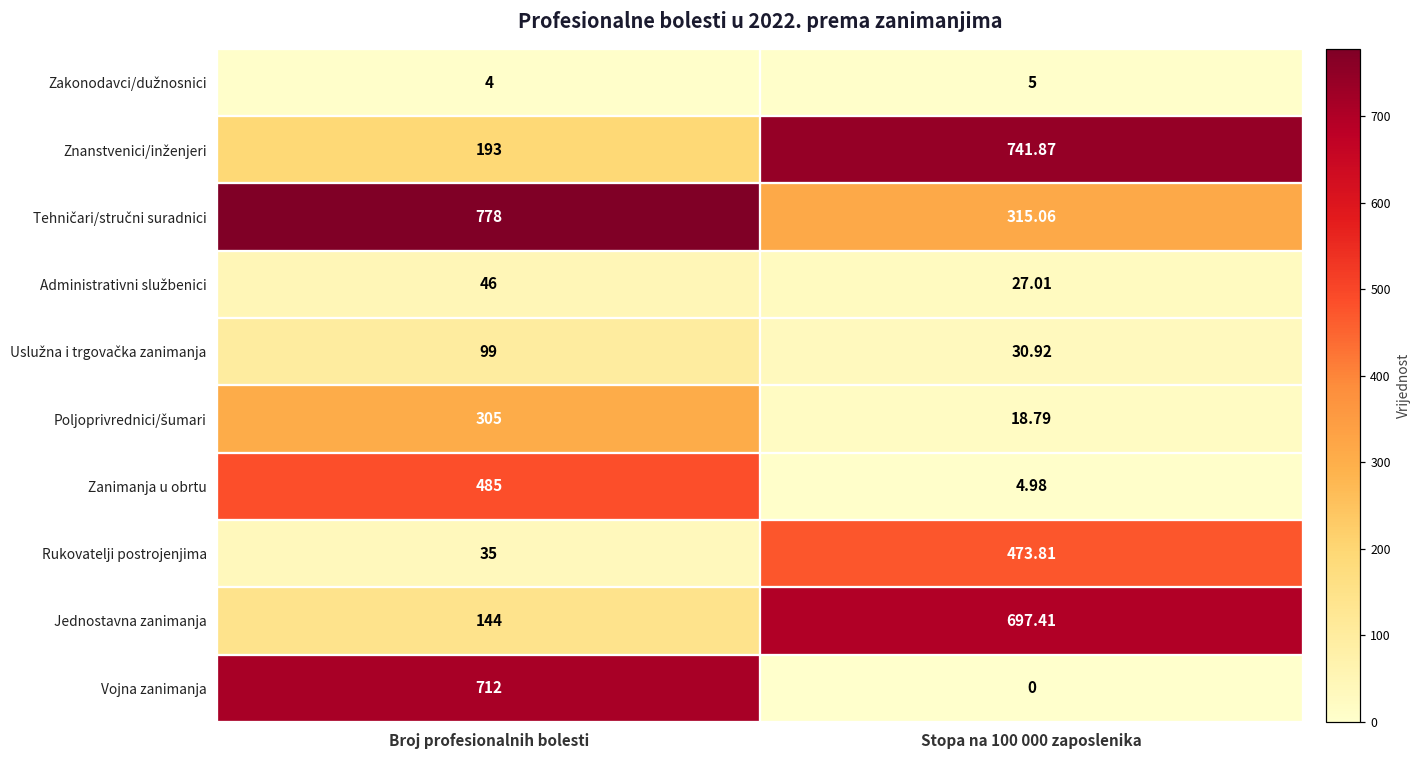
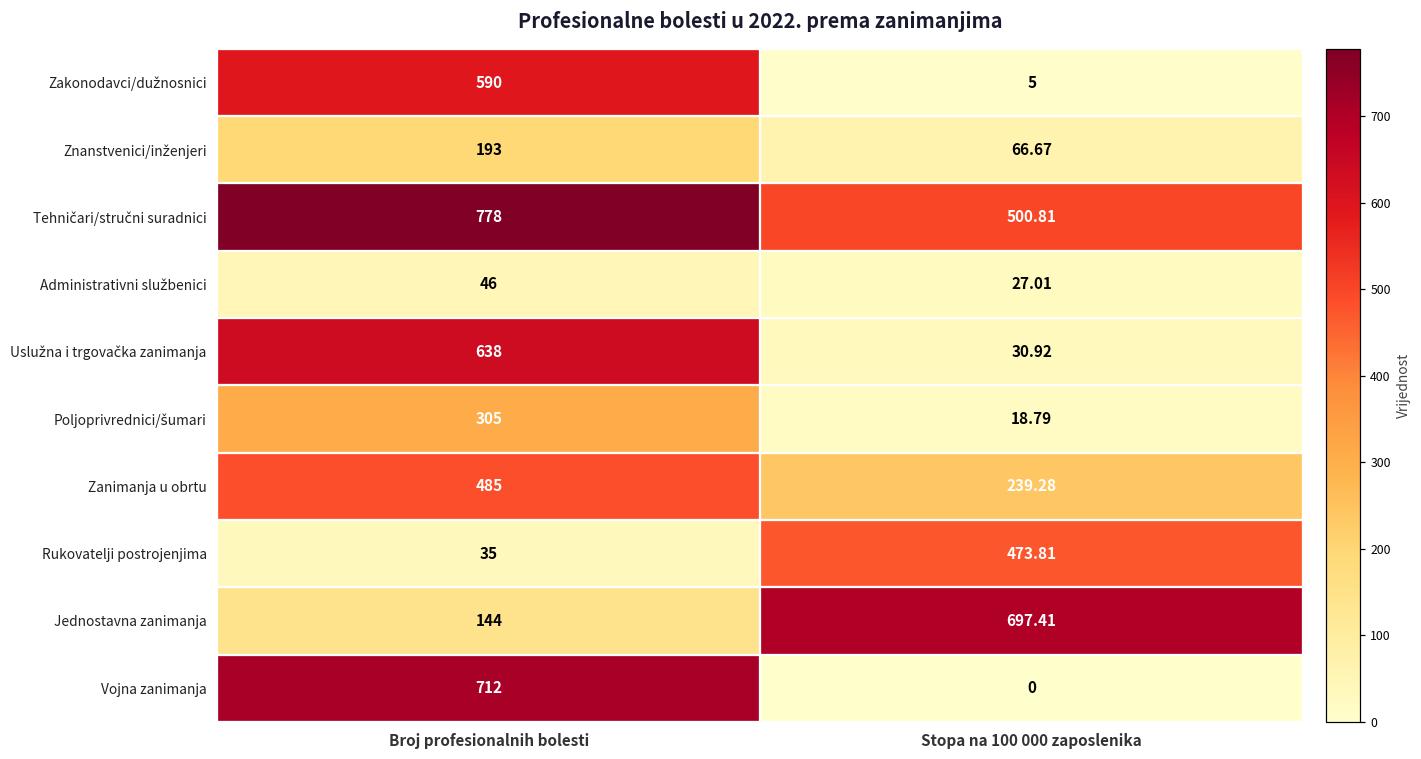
Zakonodavci/dužnosnici, Broj profesionalnih bolesti: 4 -> 590
Znanstvenici/inženjeri, Stopa na 100 000 zaposlenika: 741.87 -> 66.67
Tehničari/stručni suradnici, Stopa na 100 000 zaposlenika: 315.06 -> 500.81
Uslužna i trgovačka zanimanja, Broj profesionalnih bolesti: 99 -> 638
Zanimanja u obrtu, Stopa na 100 000 zaposlenika: 4.98 -> 239.28
